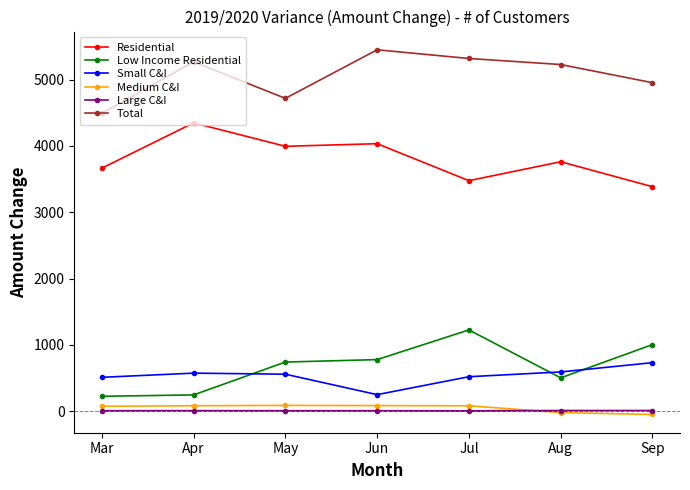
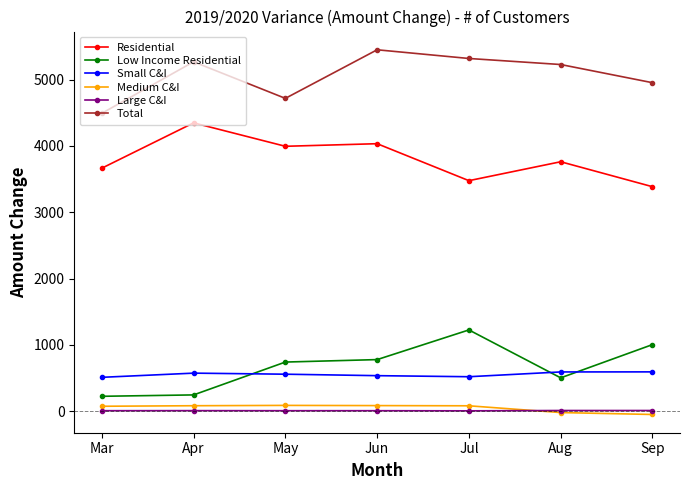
Small C&I, Jun: 300 -> 500
Small C&I, Sep: 700 -> 600
